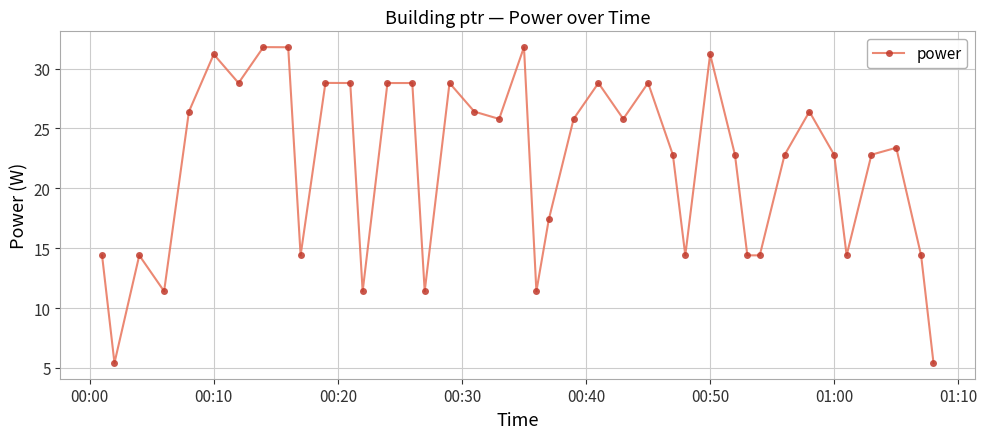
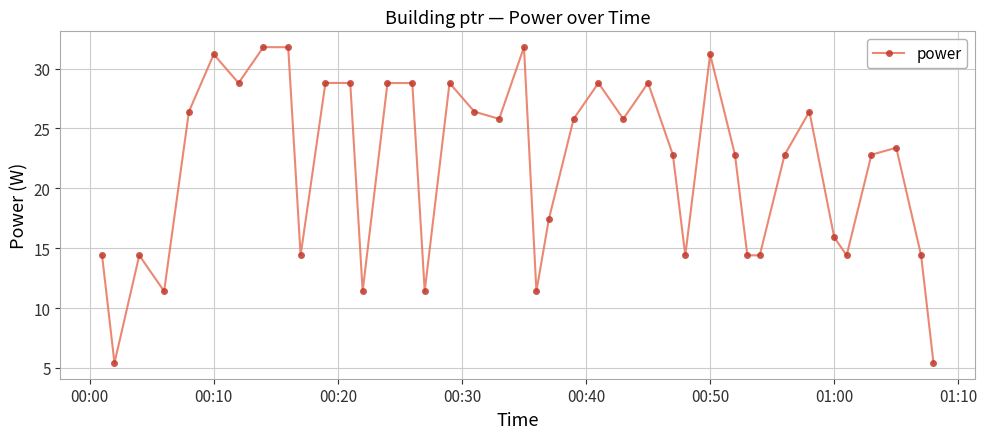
01:00: 22.8 -> 15.9
